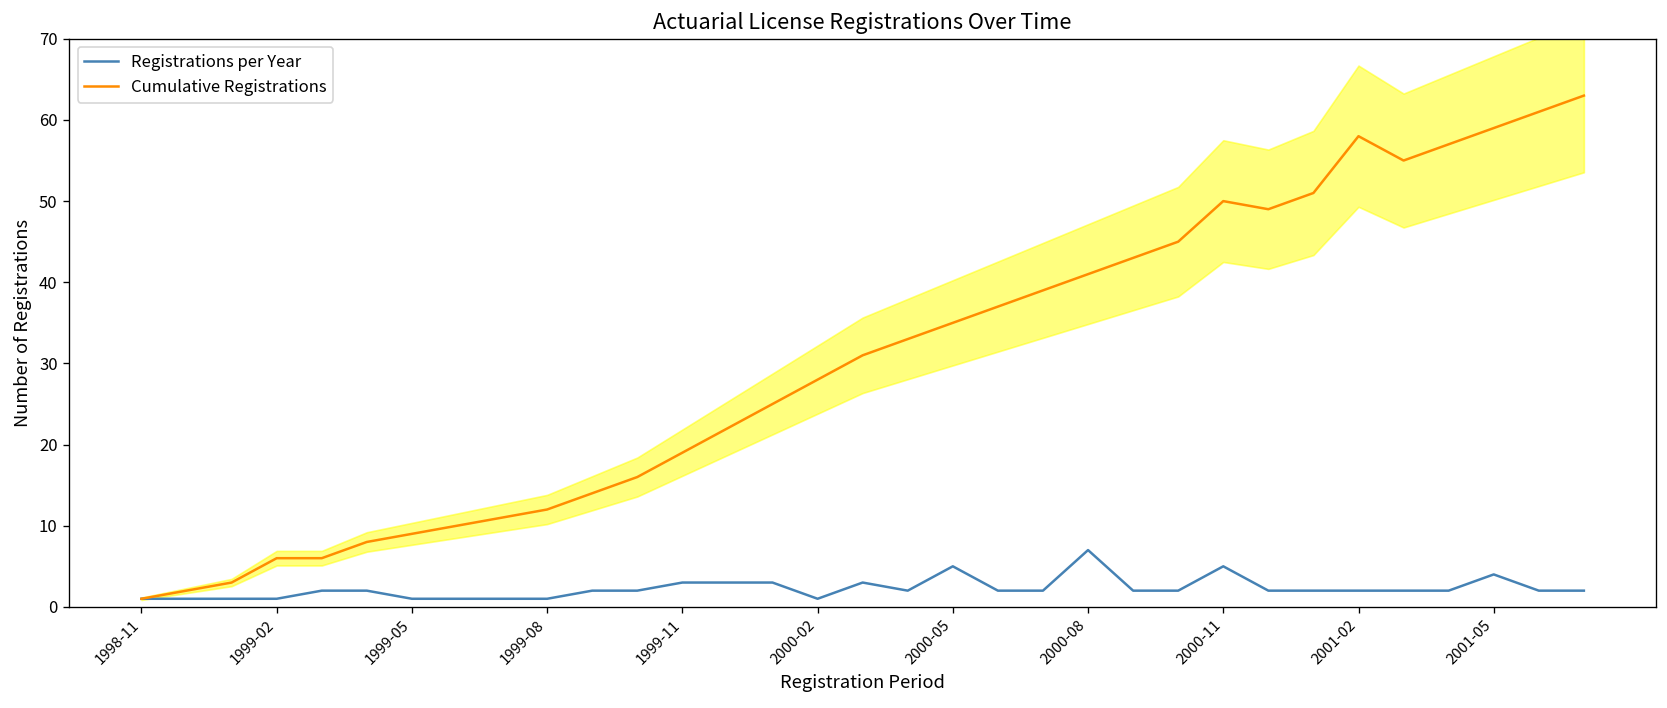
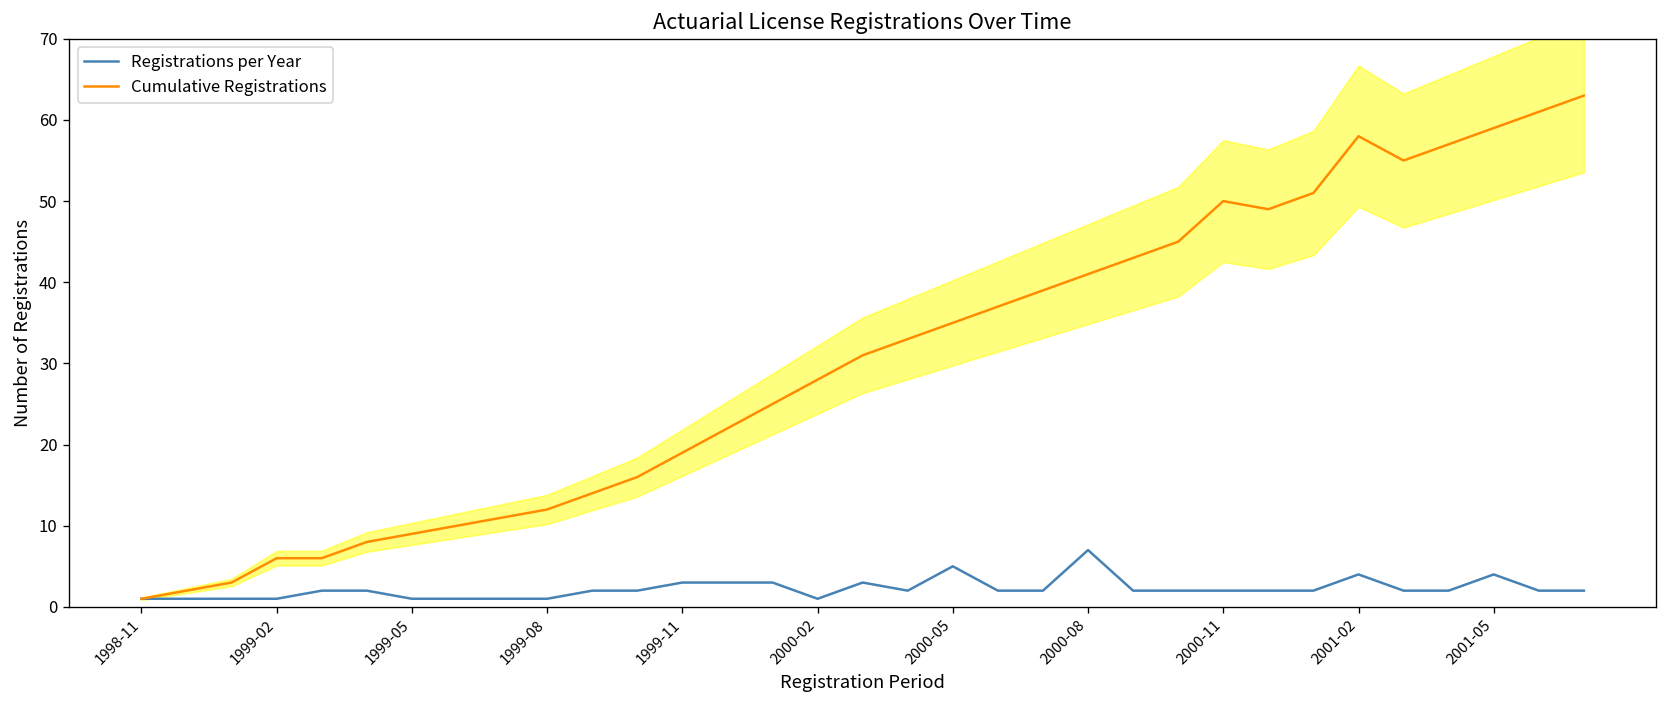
Registrations per Year, 2000-11: 5 -> 2
Registrations per Year, 2001-02: 2 -> 4
